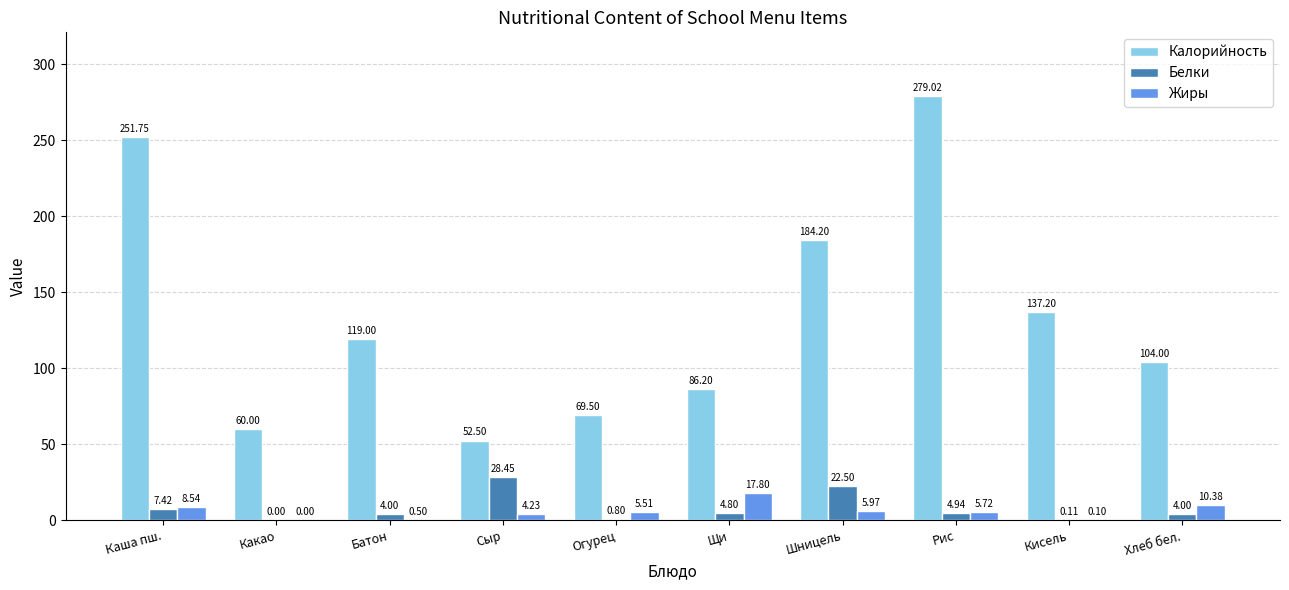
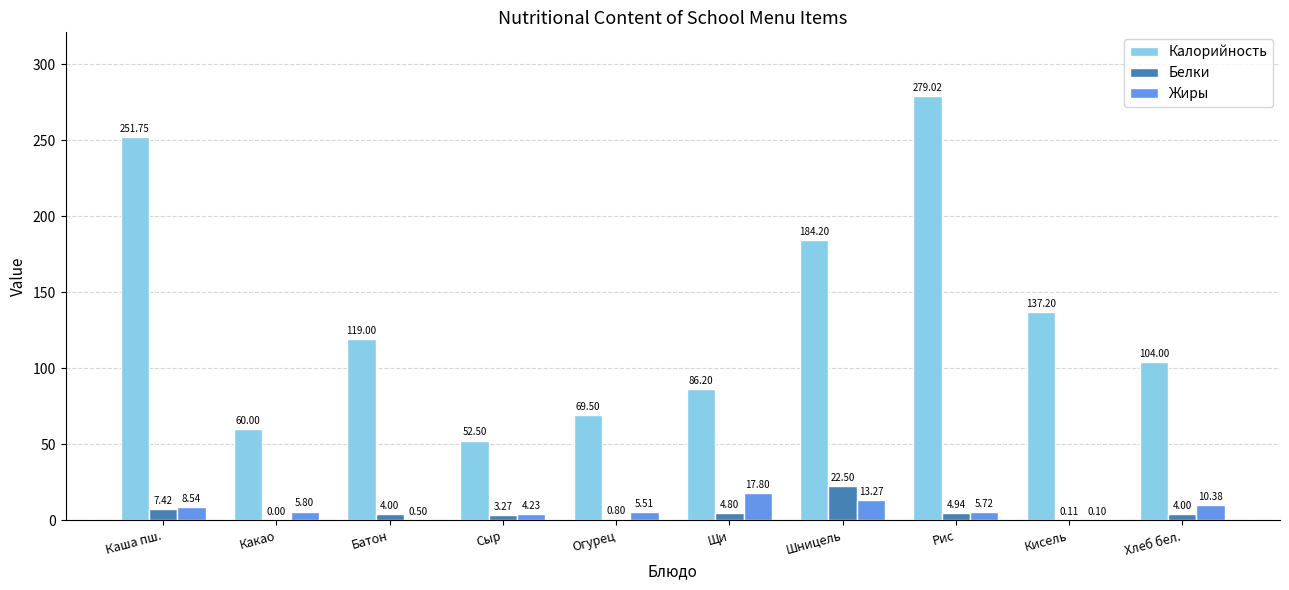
Жиры, Какао: 0.00 -> 5.80
Белки, Сыр: 28.45 -> 3.27
Жиры, Шницель: 5.97 -> 13.27
